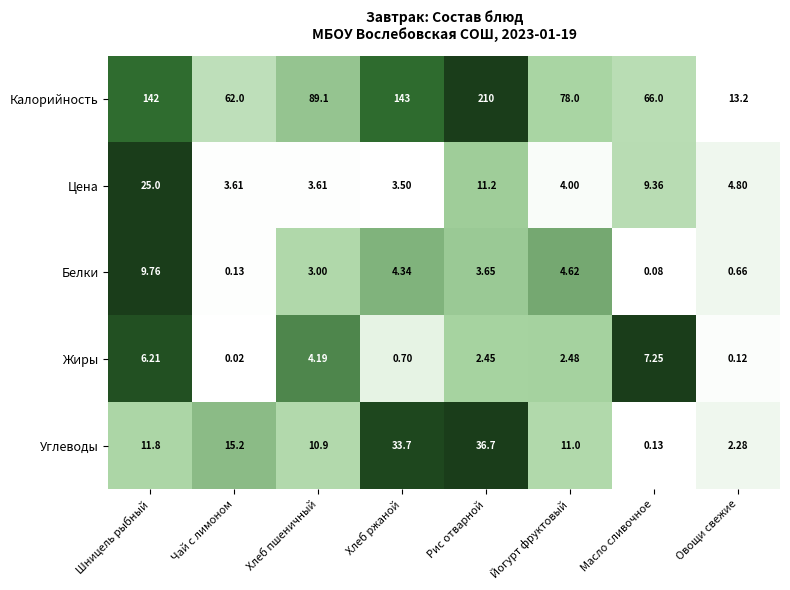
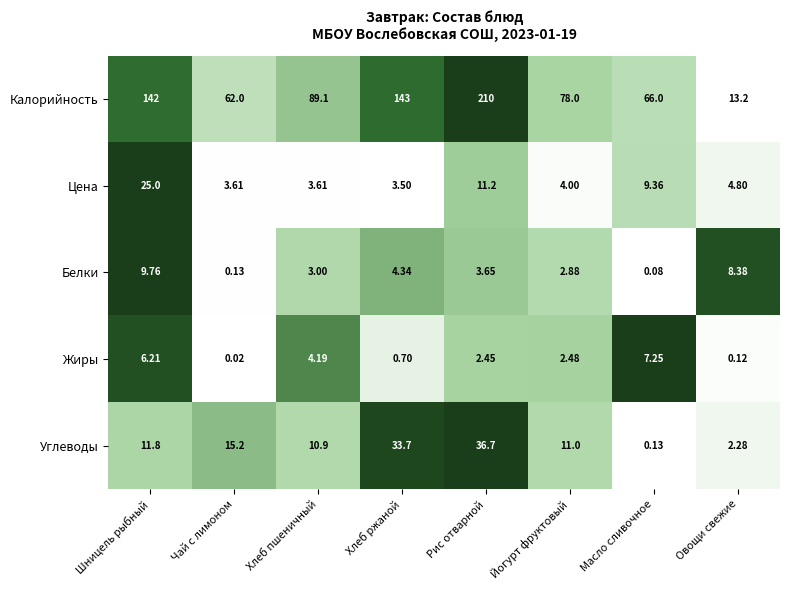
Белки, Йогурт фруктовый: 4.62 -> 2.88
Белки, Овощи свежие: 0.66 -> 8.38
